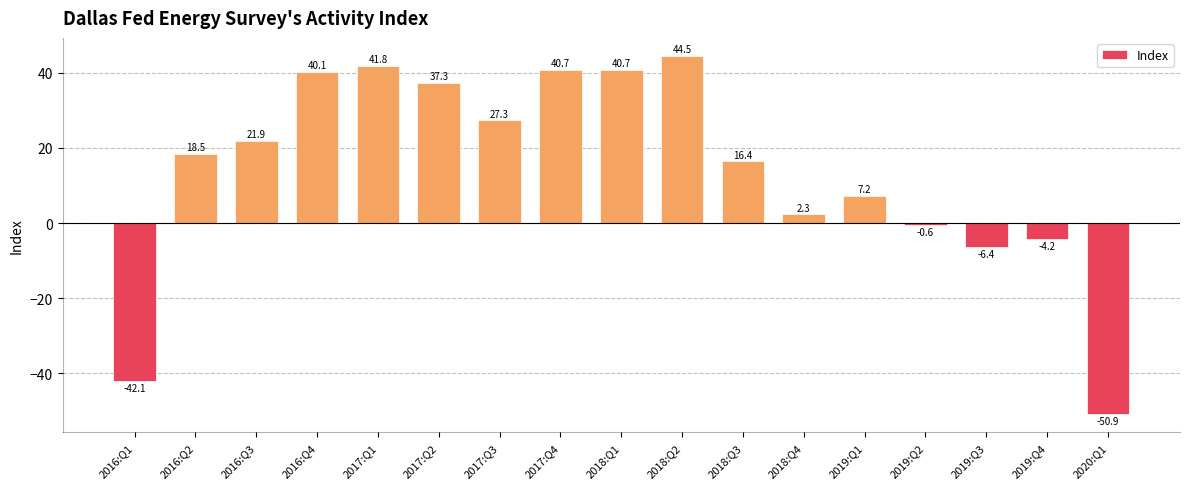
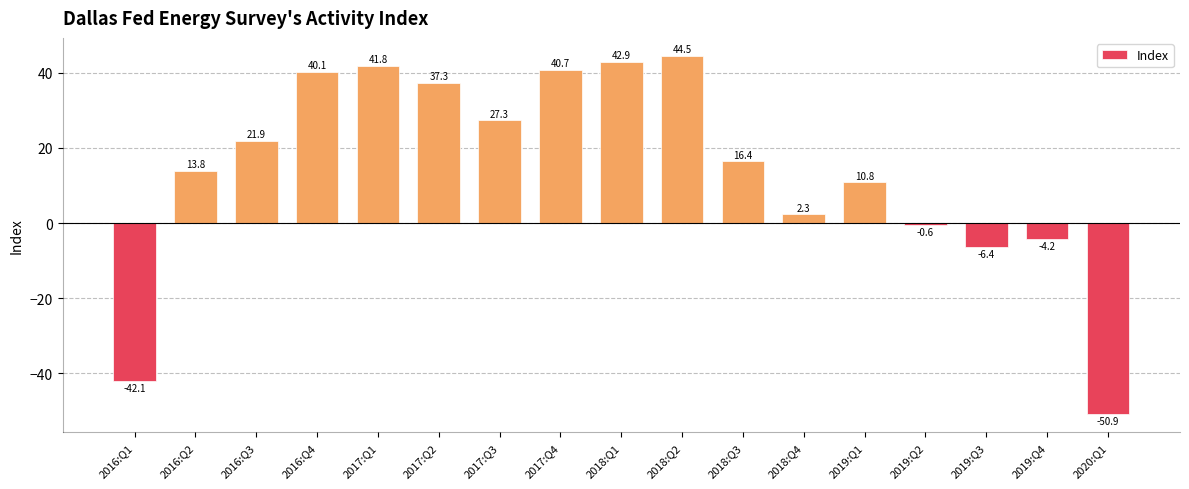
2016:Q2: 18.5 -> 13.8
2018:Q1: 40.7 -> 42.9
2019:Q1: 7.2 -> 10.8
